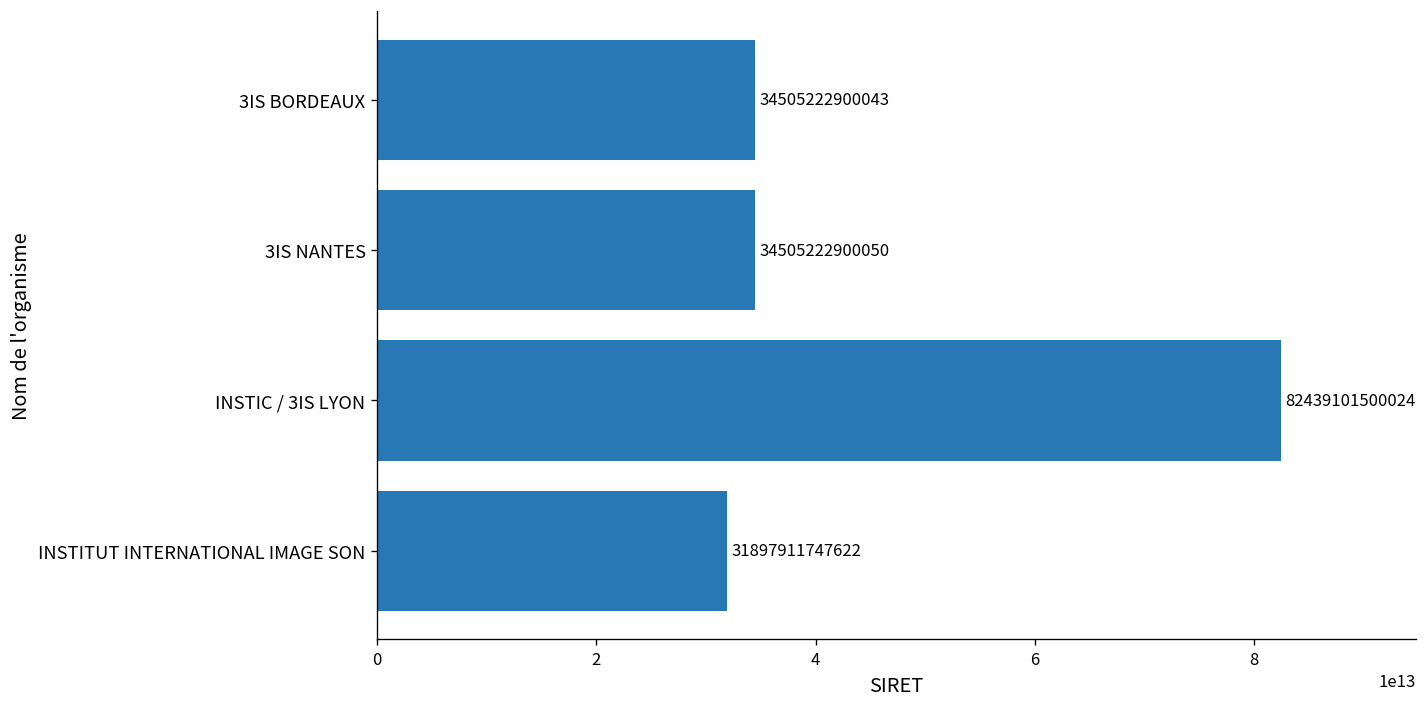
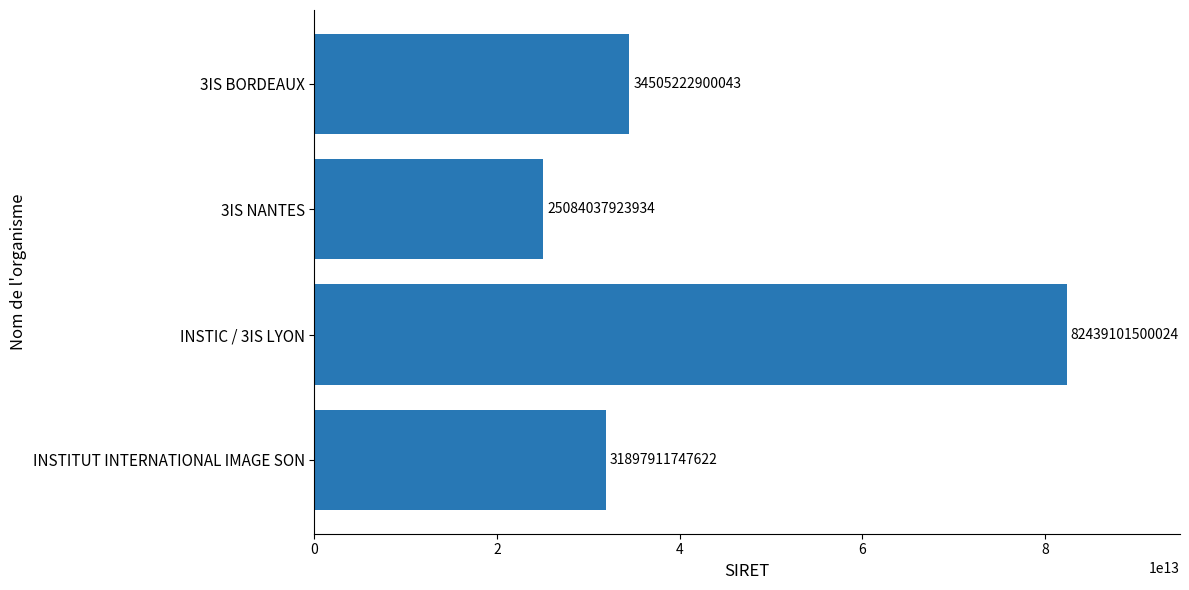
3IS NANTES: 34505222900050 -> 25084037923934
